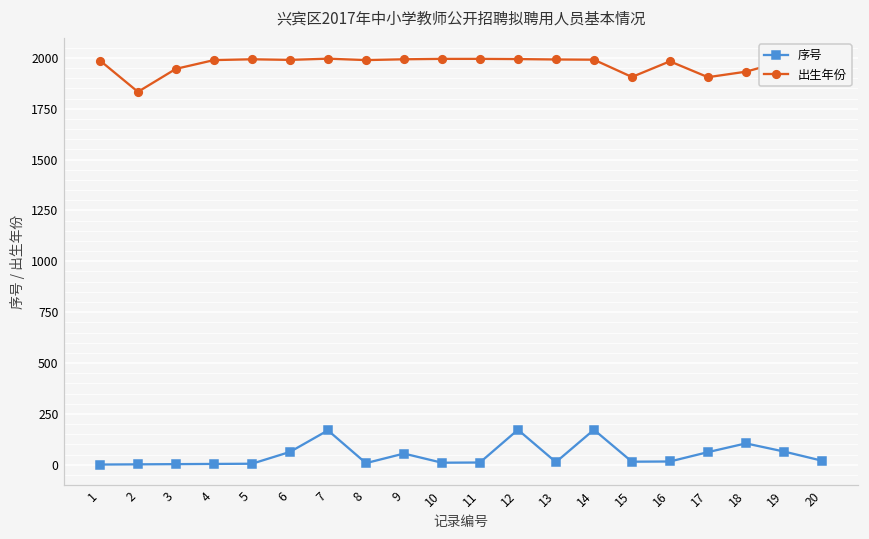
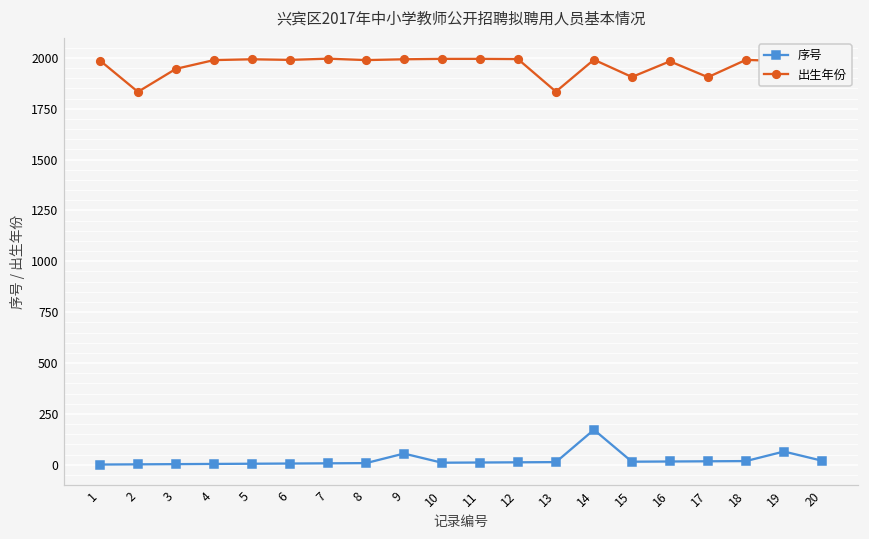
序号, 6: 60 -> 10
序号, 7: 170 -> 10
序号, 12: 170 -> 10
出生年份, 13: 1990 -> 1830
序号, 17: 60 -> 20
序号, 18: 110 -> 20
出生年份, 18: 1930 -> 1990
